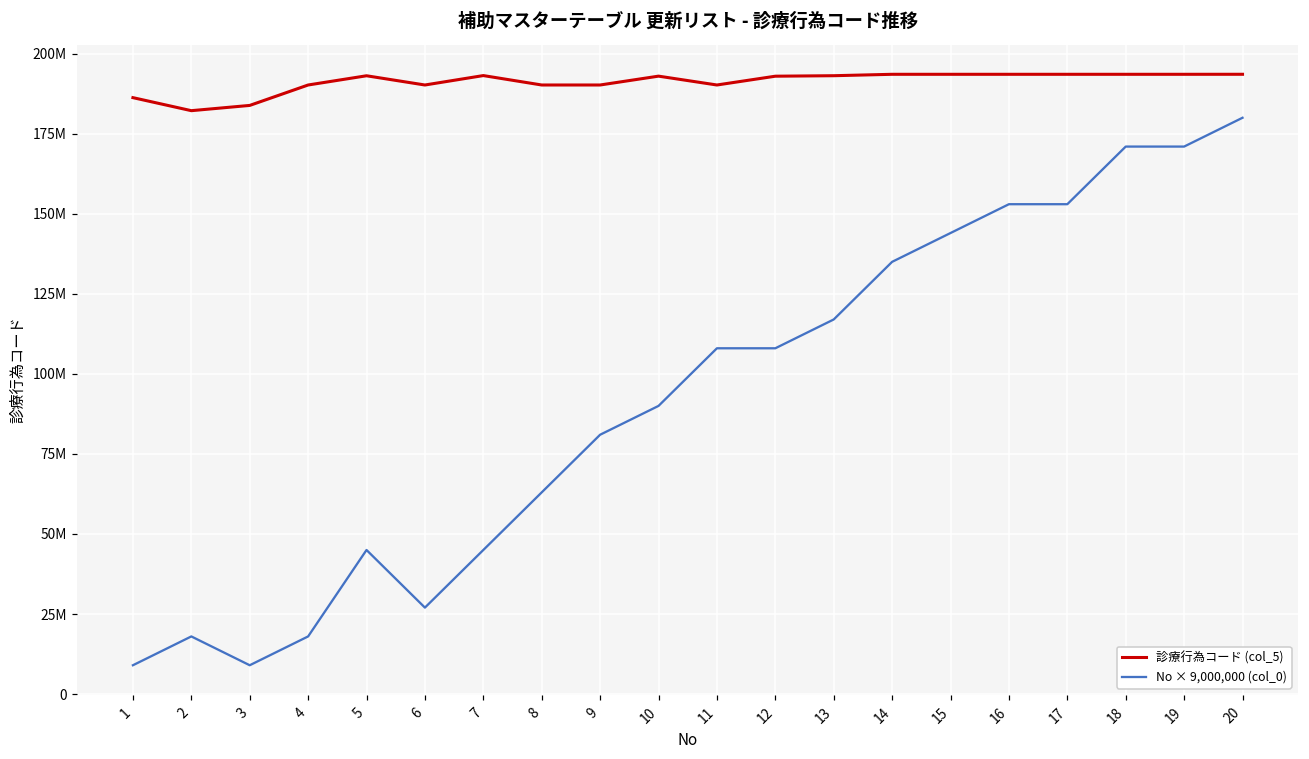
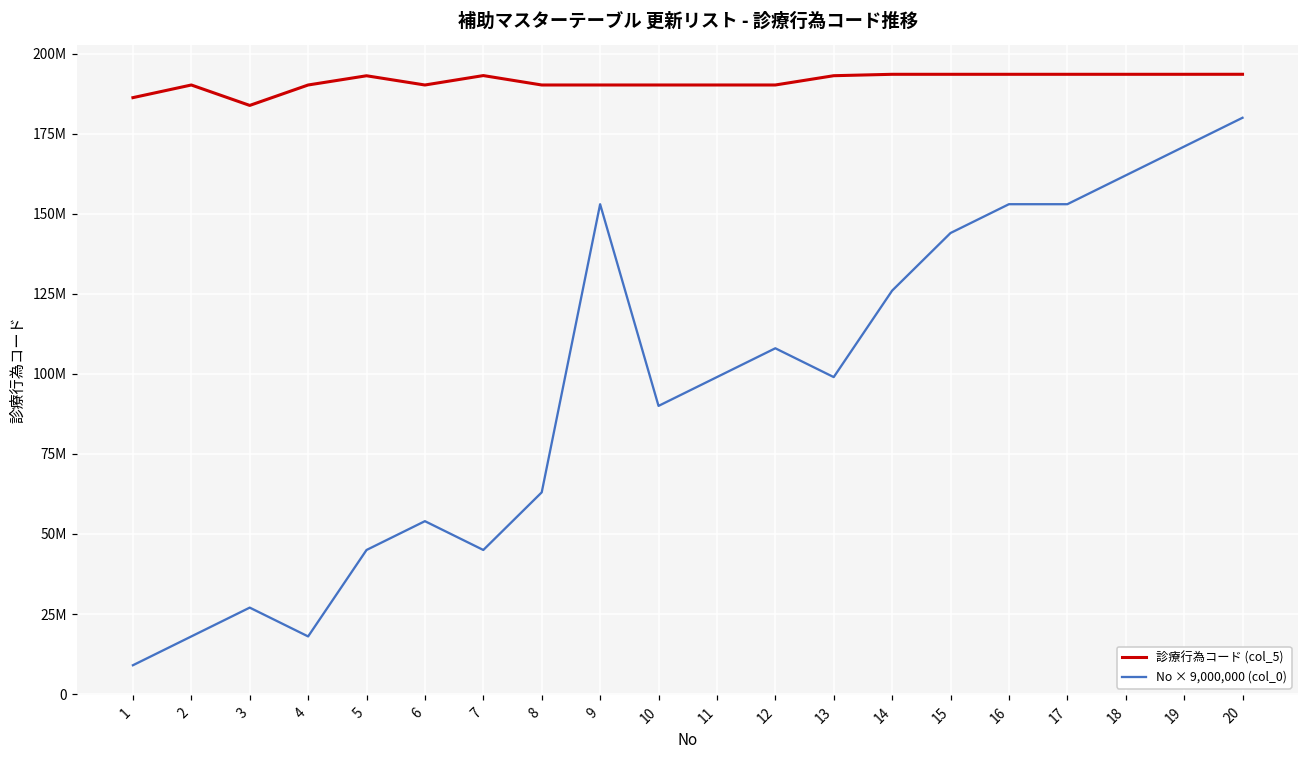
診療行為コード (col_5), 2: 182000000 -> 190000000
No × 9,000,000 (col_0), 3: 9000000 -> 27000000
No × 9,000,000 (col_0), 6: 27000000 -> 54000000
No × 9,000,000 (col_0), 9: 81000000 -> 153000000
診療行為コード (col_5), 10: 193000000 -> 190000000
No × 9,000,000 (col_0), 11: 108000000 -> 99000000
診療行為コード (col_5), 12: 193000000 -> 190000000
No × 9,000,000 (col_0), 13: 117000000 -> 99000000
No × 9,000,000 (col_0), 14: 135000000 -> 126000000
No × 9,000,000 (col_0), 18: 171000000 -> 162000000
